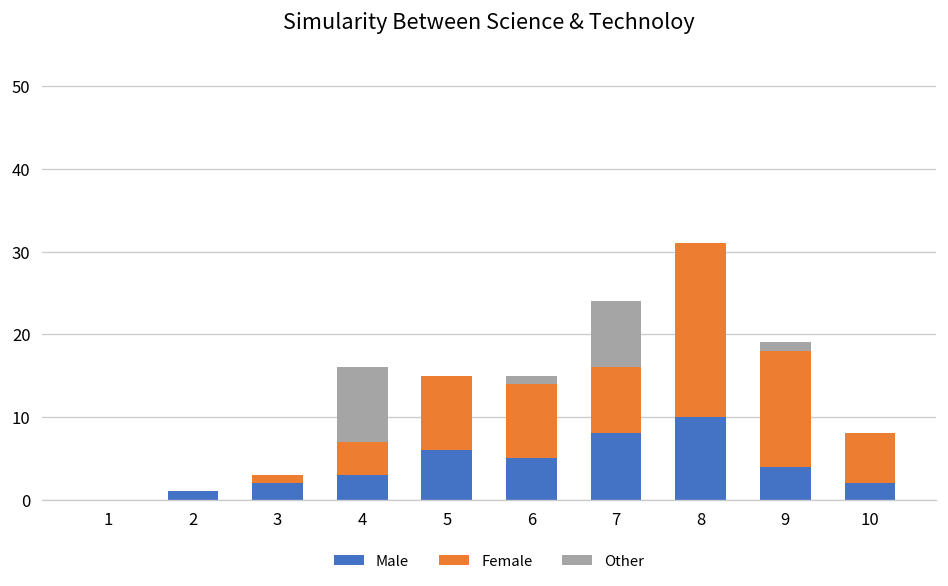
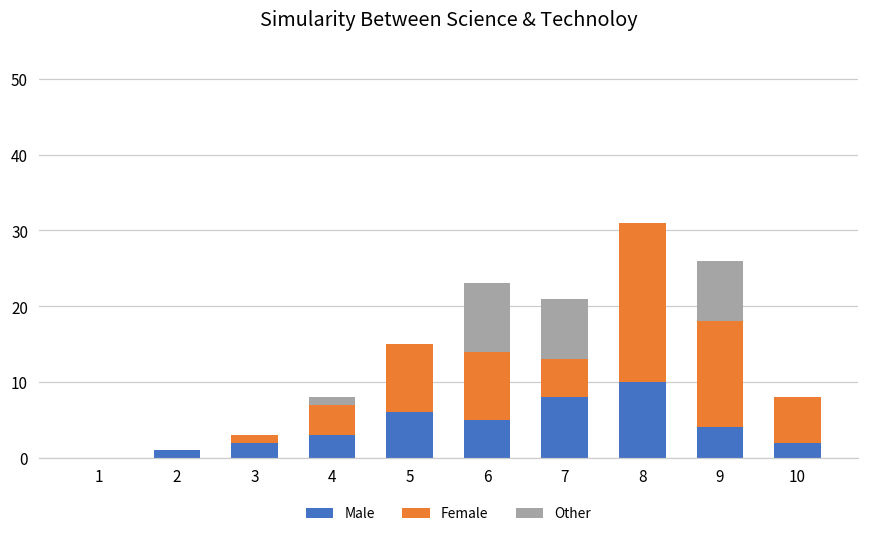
Other, 4: 9 -> 1
Other, 6: 1 -> 9
Female, 7: 8 -> 5
Other, 9: 1 -> 8
